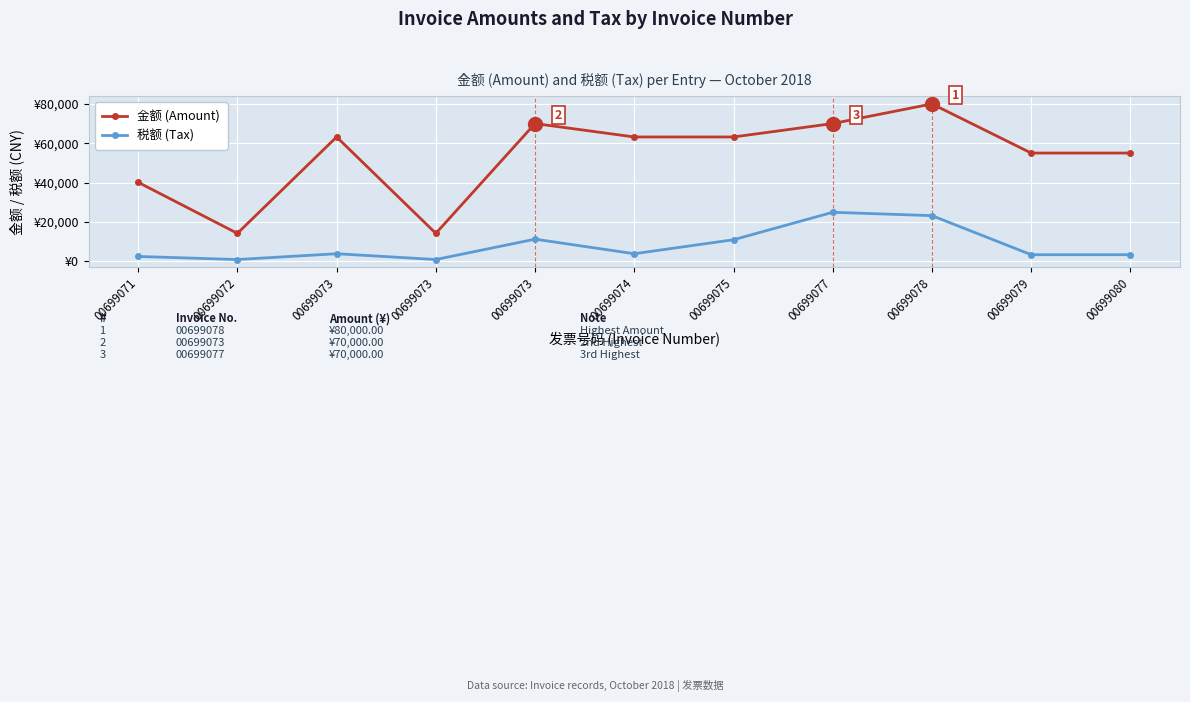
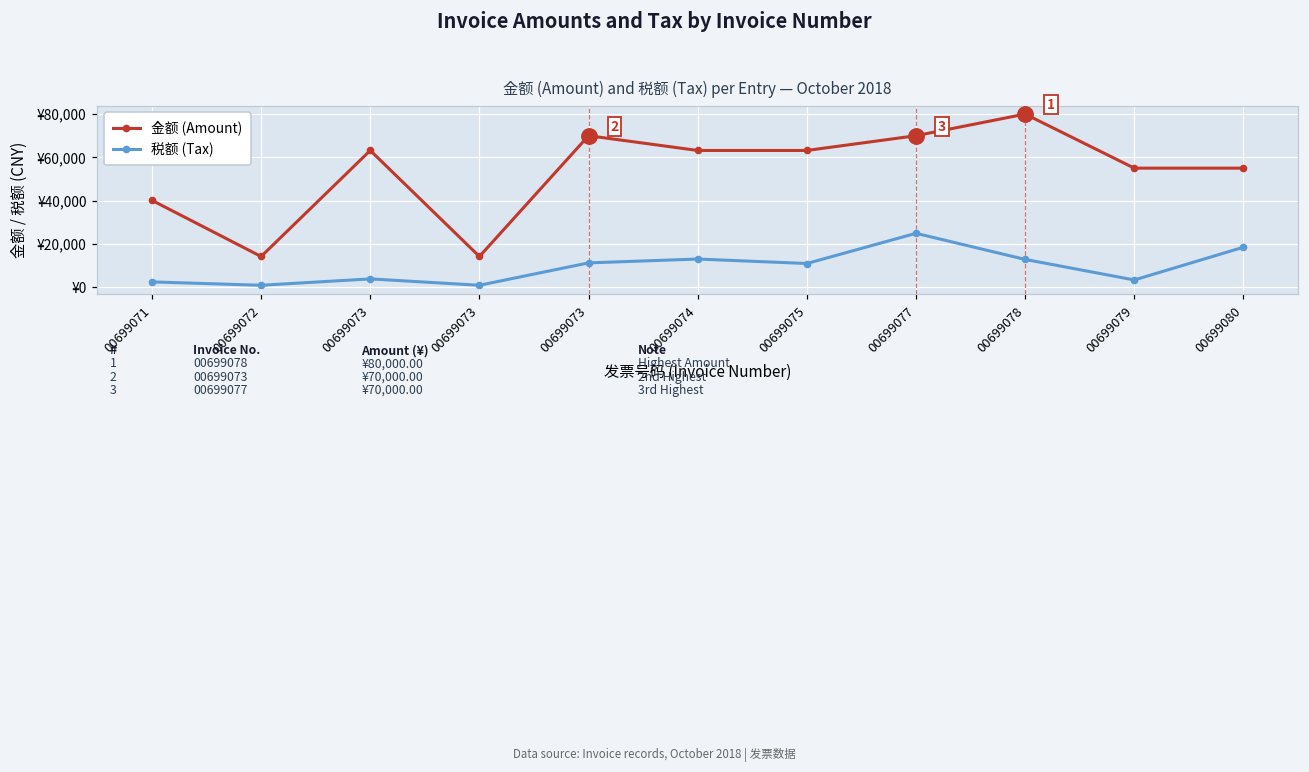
税额 (Tax), 00699074: ¥4,000 -> ¥13,000
税额 (Tax), 00699078: ¥23,000 -> ¥13,000
税额 (Tax), 00699080: ¥3,000 -> ¥18,000
